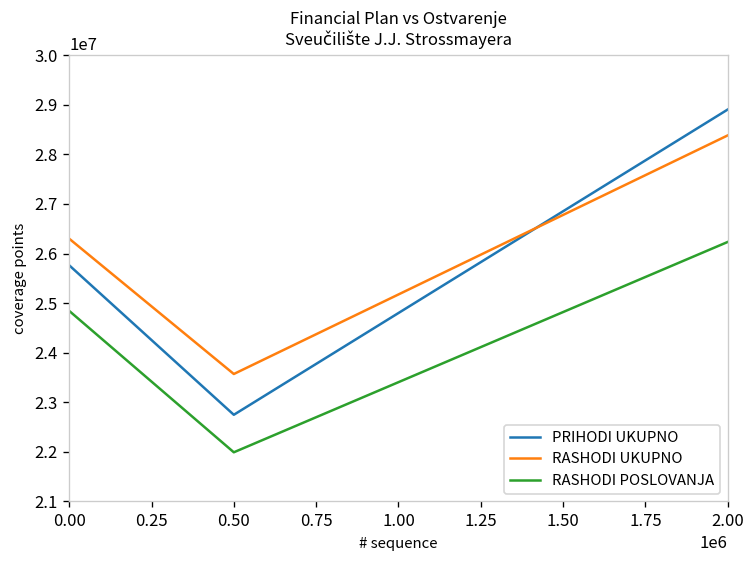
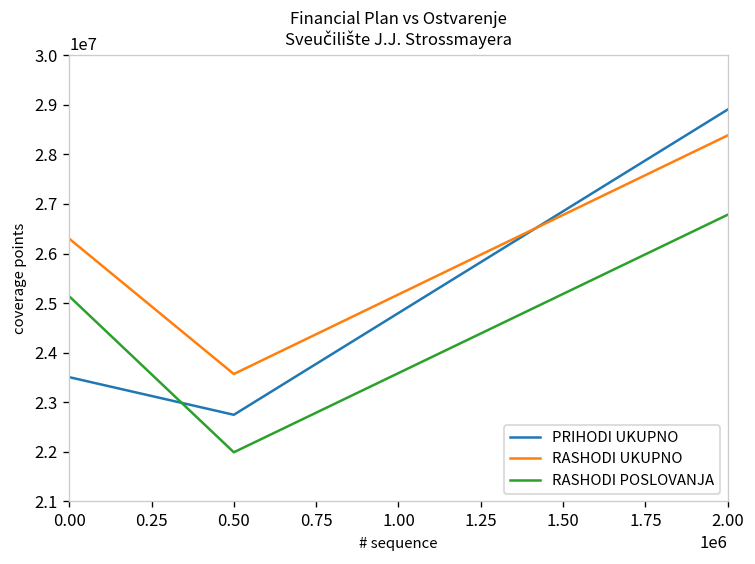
PRIHODI UKUPNO, 0.00: 25800000 -> 23500000
RASHODI POSLOVANJA, 0.00: 24800000 -> 25100000
RASHODI POSLOVANJA, 2.00: 26200000 -> 26800000
